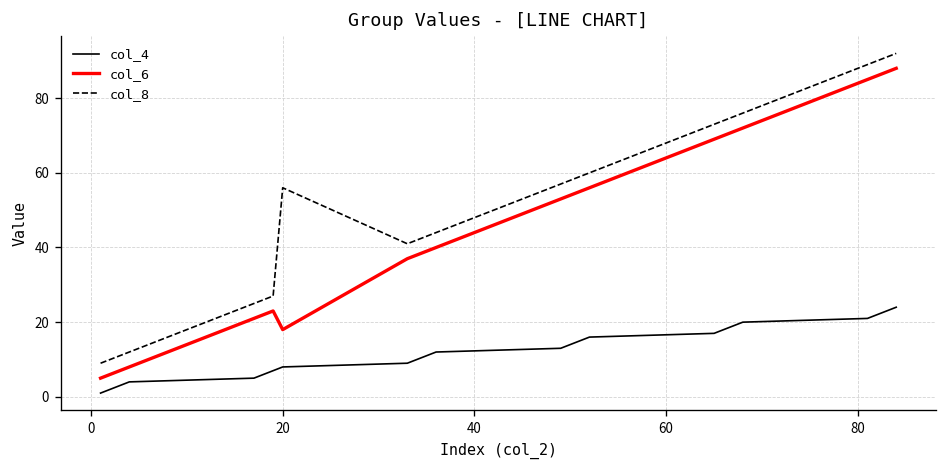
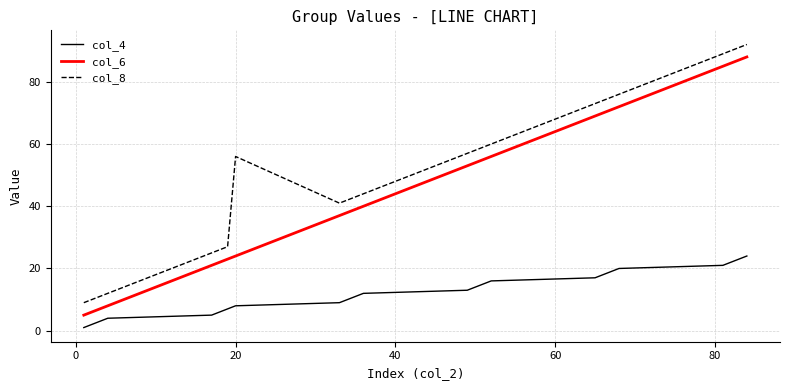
col_6, 20: 18 -> 24
